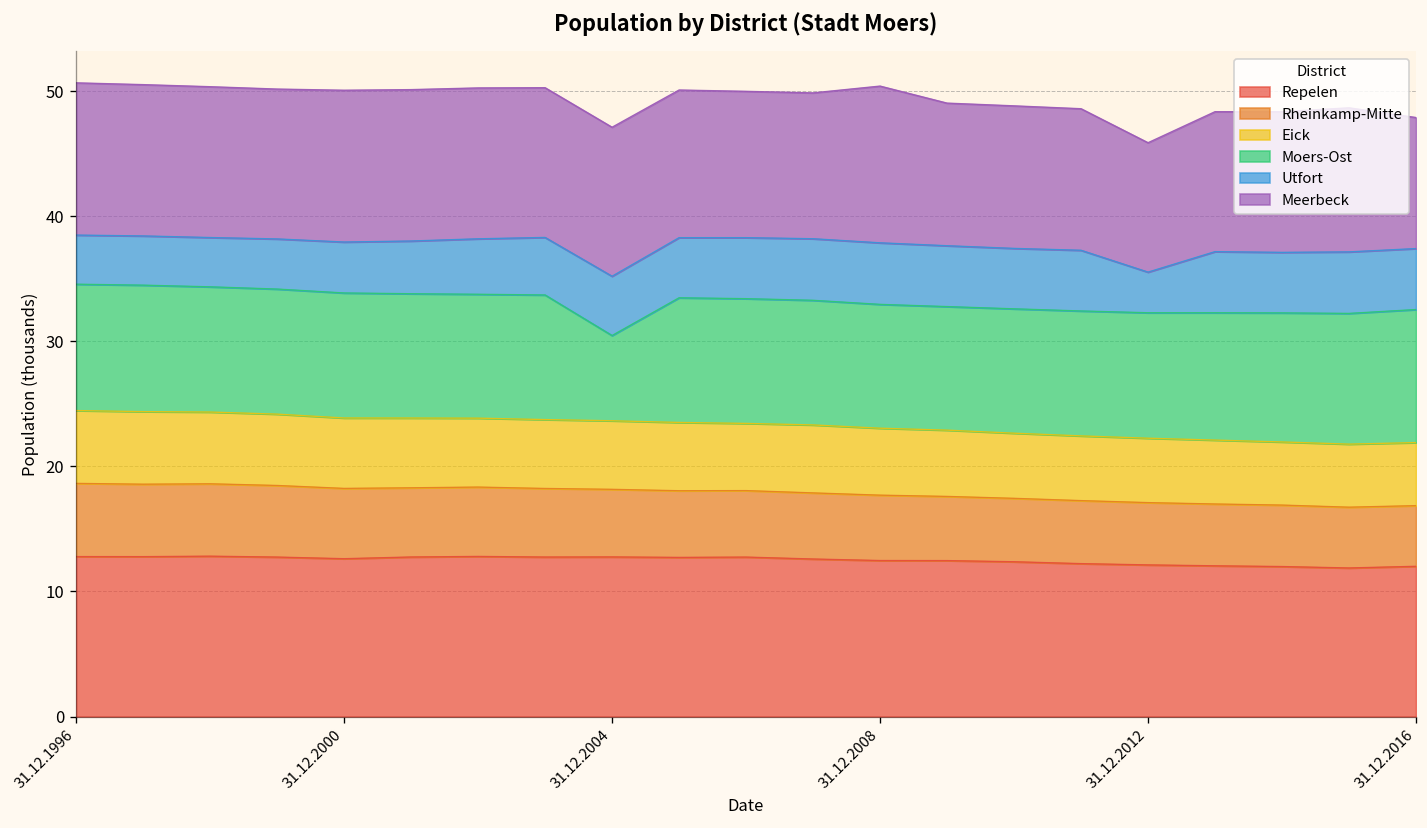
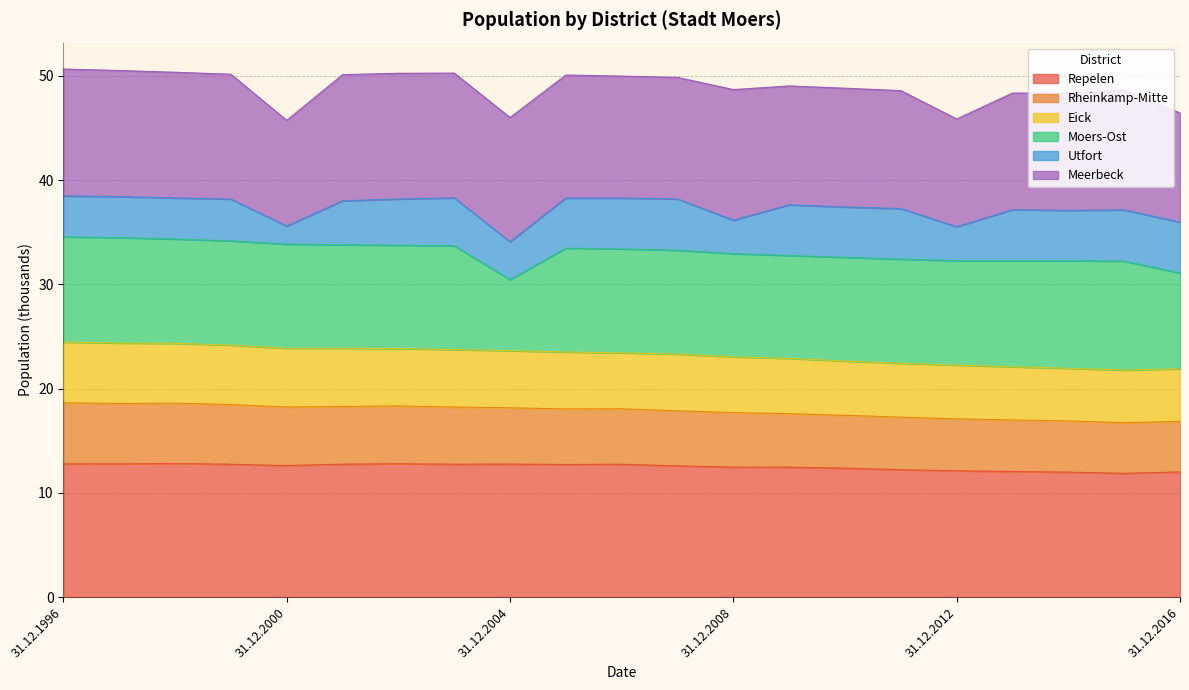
Utfort, 31.12.2000: 4.1 -> 1.7
Meerbeck, 31.12.2000: 12.1 -> 10.1
Utfort, 31.12.2004: 4.7 -> 3.6
Utfort, 31.12.2008: 4.9 -> 3.2
Moers-Ost, 31.12.2016: 10.6 -> 9.2
